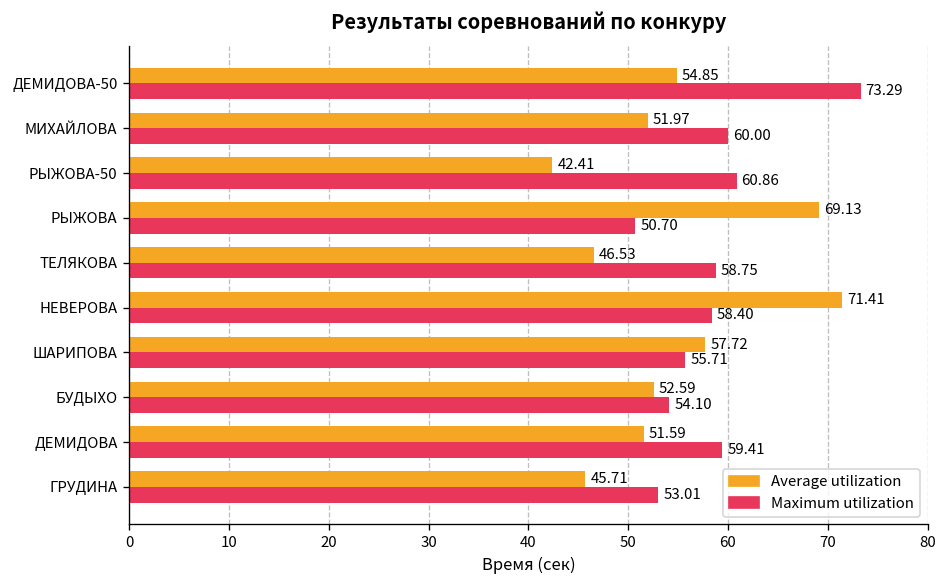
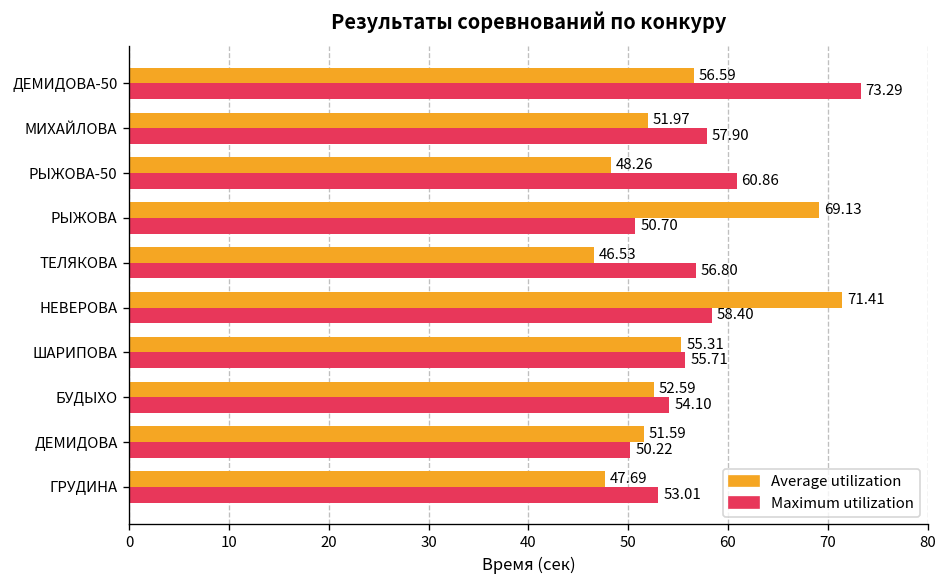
Average utilization, ДЕМИДОВА-50: 54.85 -> 56.59
Maximum utilization, МИХАЙЛОВА: 60.00 -> 57.90
Average utilization, РЫЖОВА-50: 42.41 -> 48.26
Maximum utilization, ТЕЛЯКОВА: 58.75 -> 56.80
Average utilization, ШАРИПОВА: 57.72 -> 55.31
Maximum utilization, ДЕМИДОВА: 59.41 -> 50.22
Average utilization, ГРУДИНА: 45.71 -> 47.69
